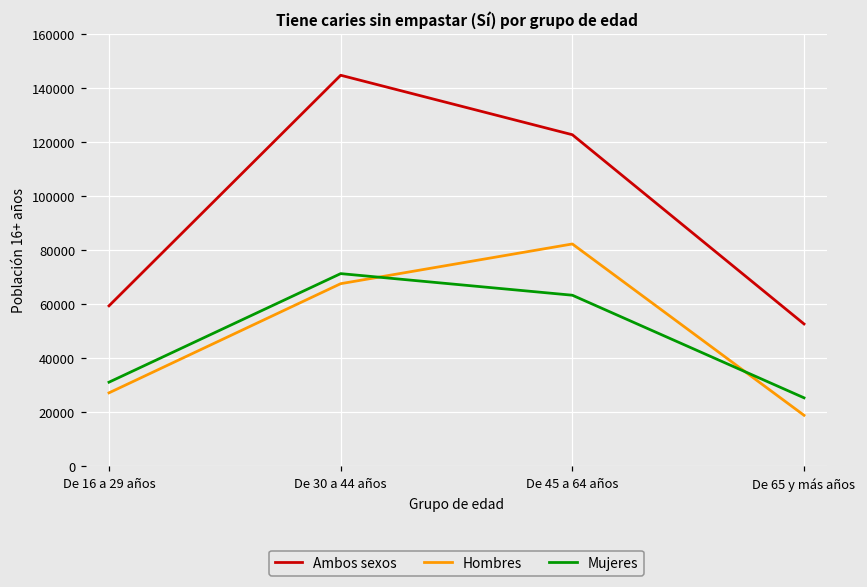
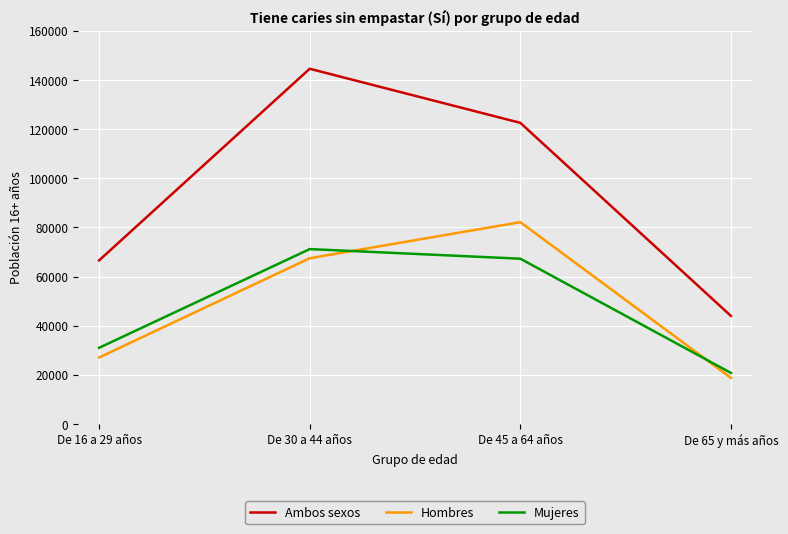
Ambos sexos, De 16 a 29 años: 59000 -> 67000
Mujeres, De 45 a 64 años: 63000 -> 67000
Ambos sexos, De 65 y más años: 53000 -> 44000
Mujeres, De 65 y más años: 25000 -> 21000
